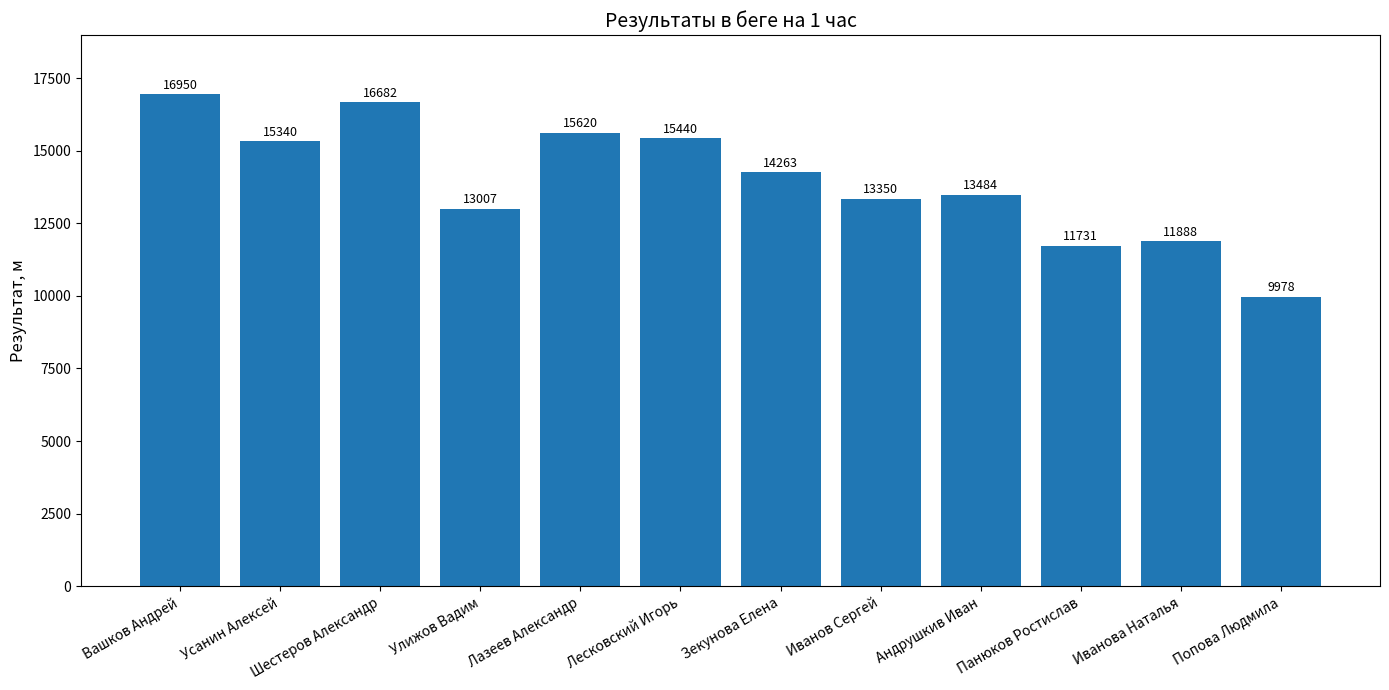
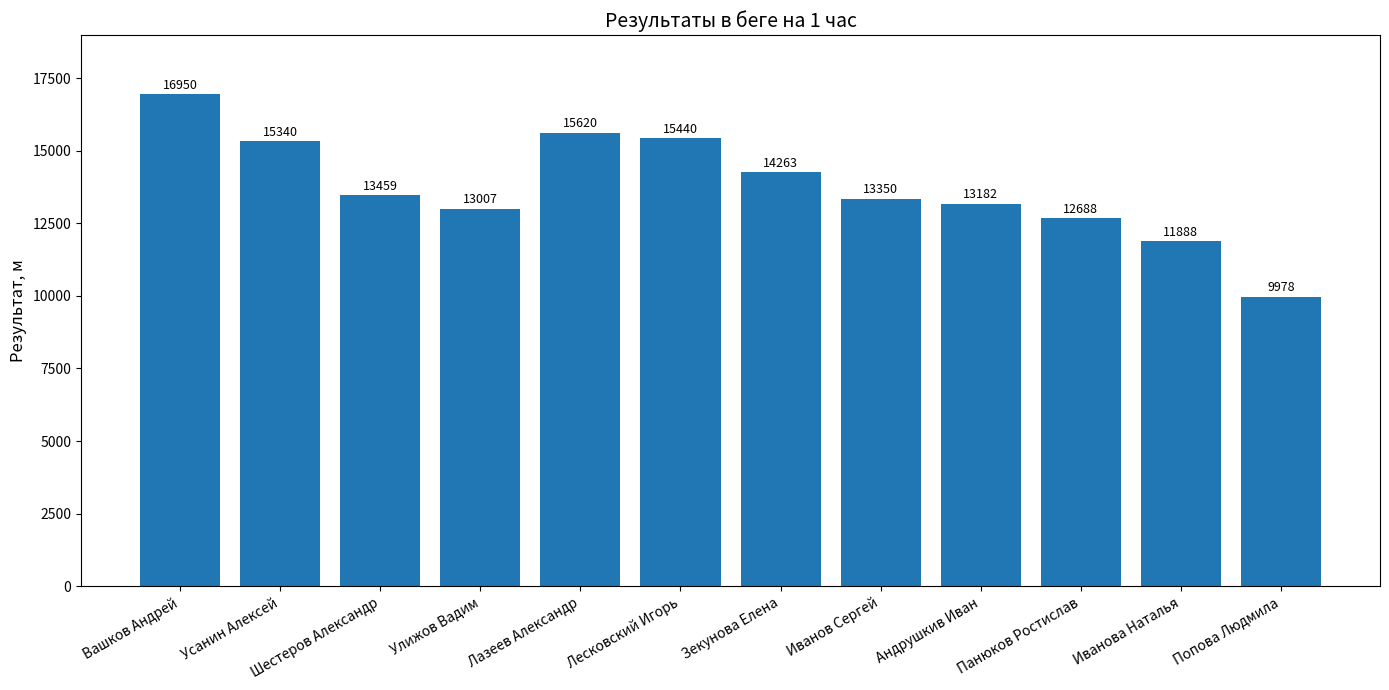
Шестеров Александр: 16682 -> 13459
Андрушкив Иван: 13484 -> 13182
Панюков Ростислав: 11731 -> 12688
